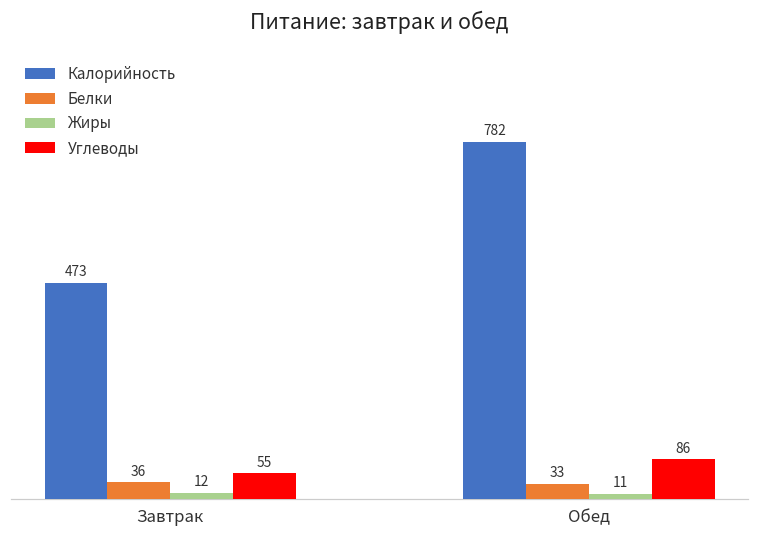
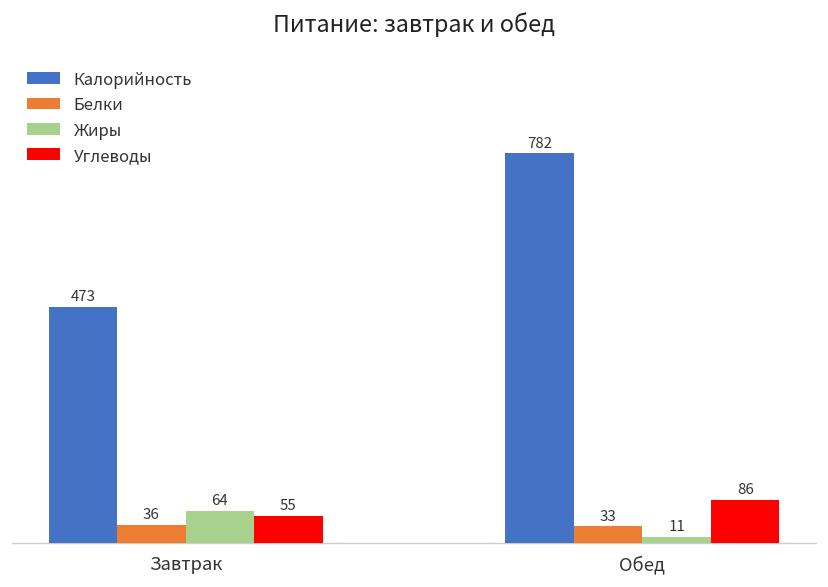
Жиры, Завтрак: 12 -> 64
